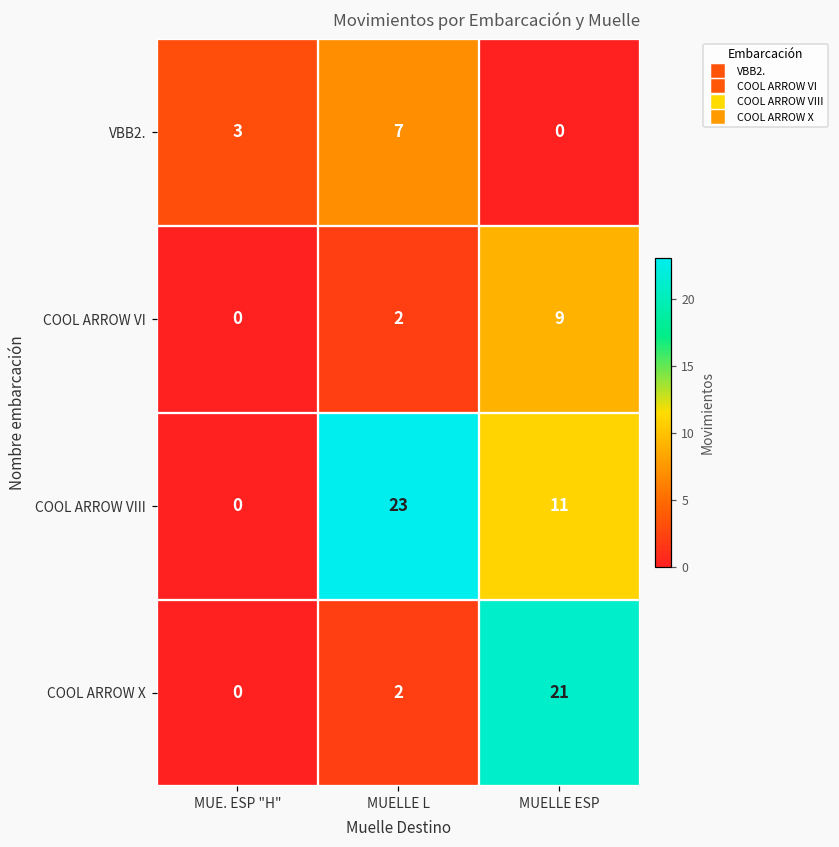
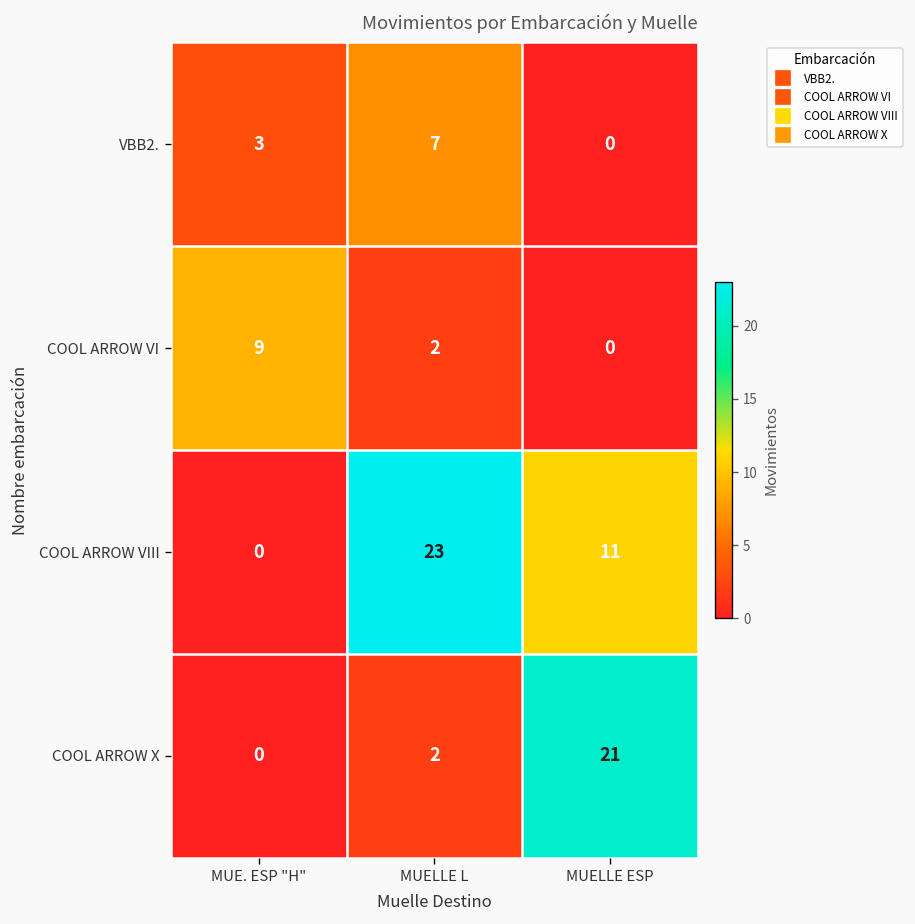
COOL ARROW VI, MUE. ESP "H": 0 -> 9
COOL ARROW VI, MUELLE ESP: 9 -> 0
